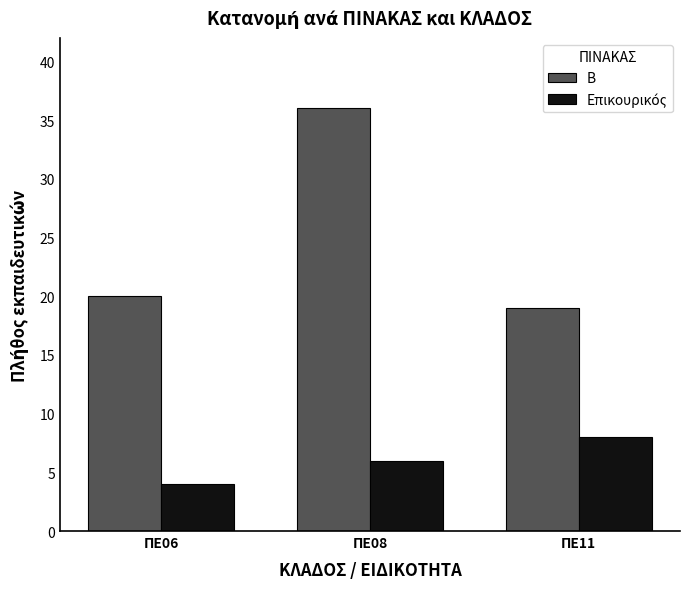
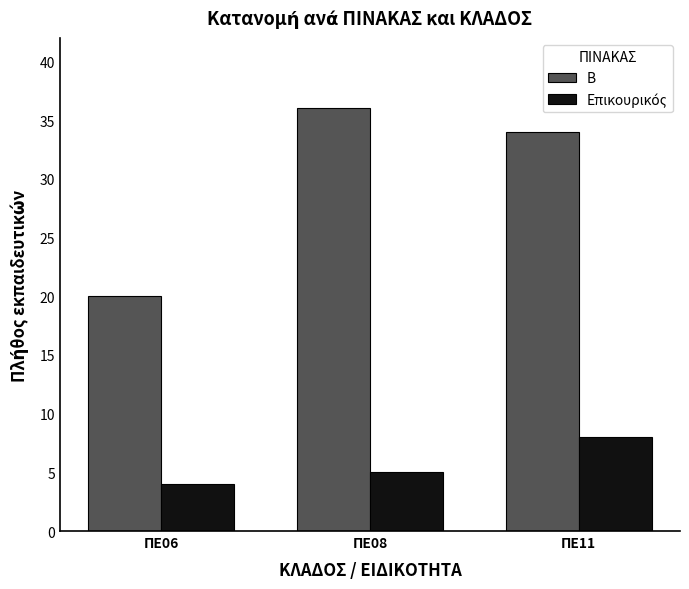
Επικουρικός, ΠΕ08: 6 -> 5
Β, ΠΕ11: 19 -> 34
